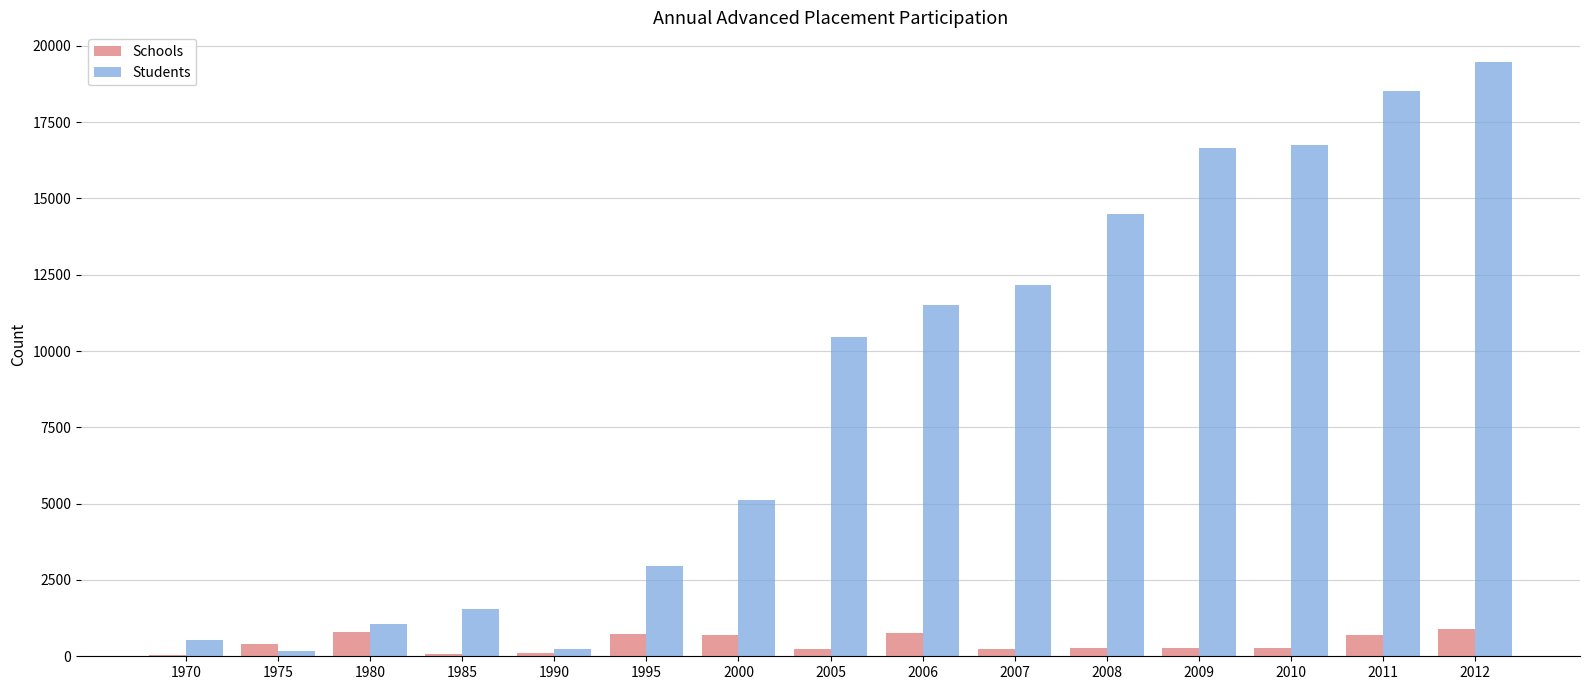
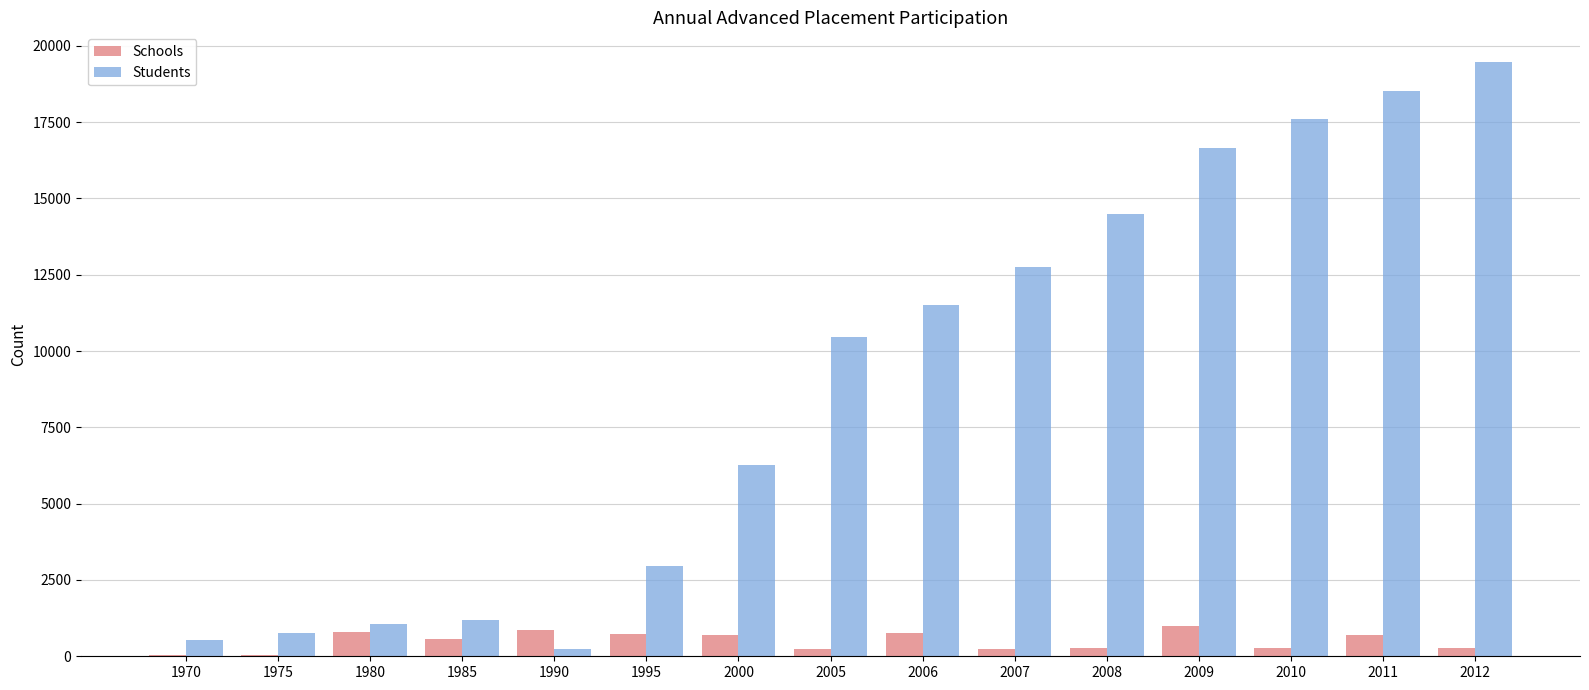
Schools, 1975: 400 -> 0
Students, 1975: 200 -> 800
Schools, 1985: 100 -> 600
Students, 1985: 1600 -> 1200
Schools, 1990: 100 -> 900
Students, 2000: 5100 -> 6300
Students, 2007: 12200 -> 12700
Schools, 2009: 300 -> 1000
Students, 2010: 16800 -> 17600
Schools, 2012: 900 -> 300
